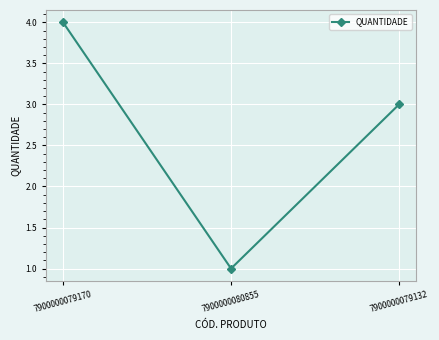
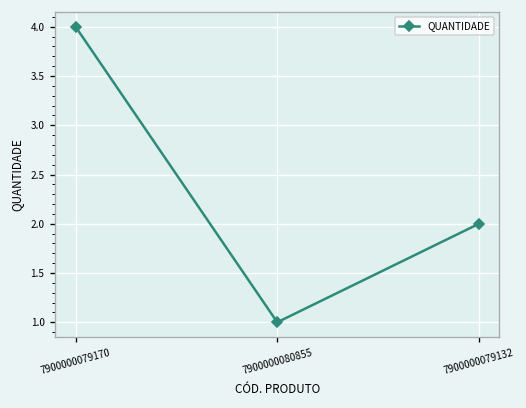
7900000079132: 3 -> 2
